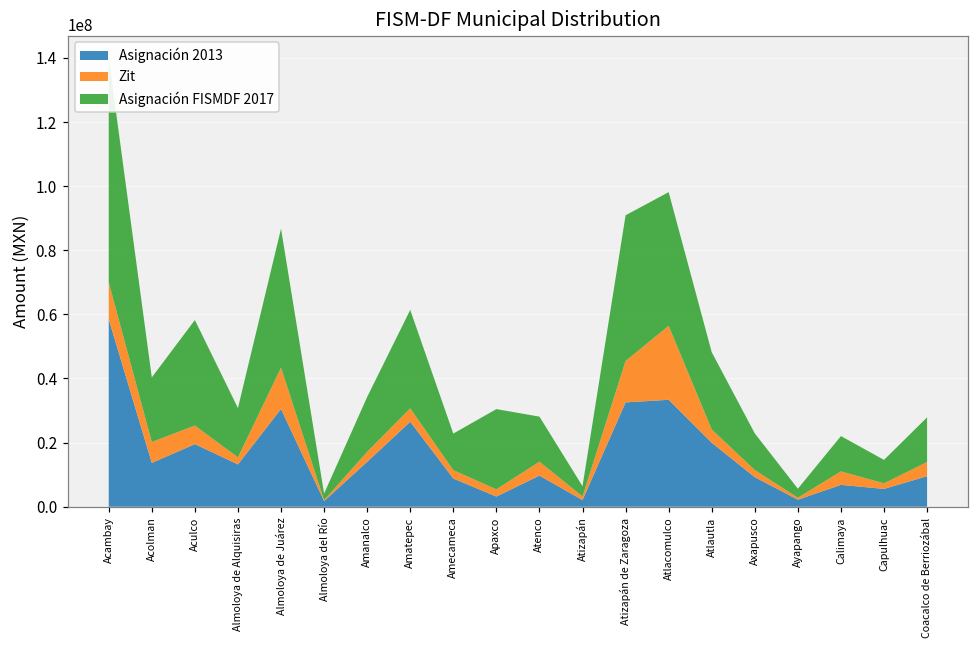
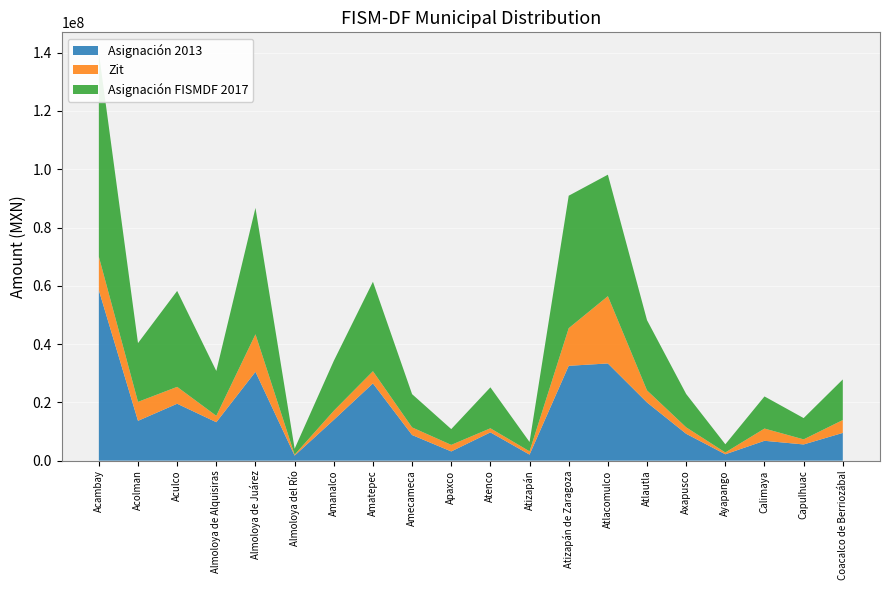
Asignación FISMDF 2017, Apaxco: 25000000 -> 5000000
Zit, Atenco: 4000000 -> 1000000
